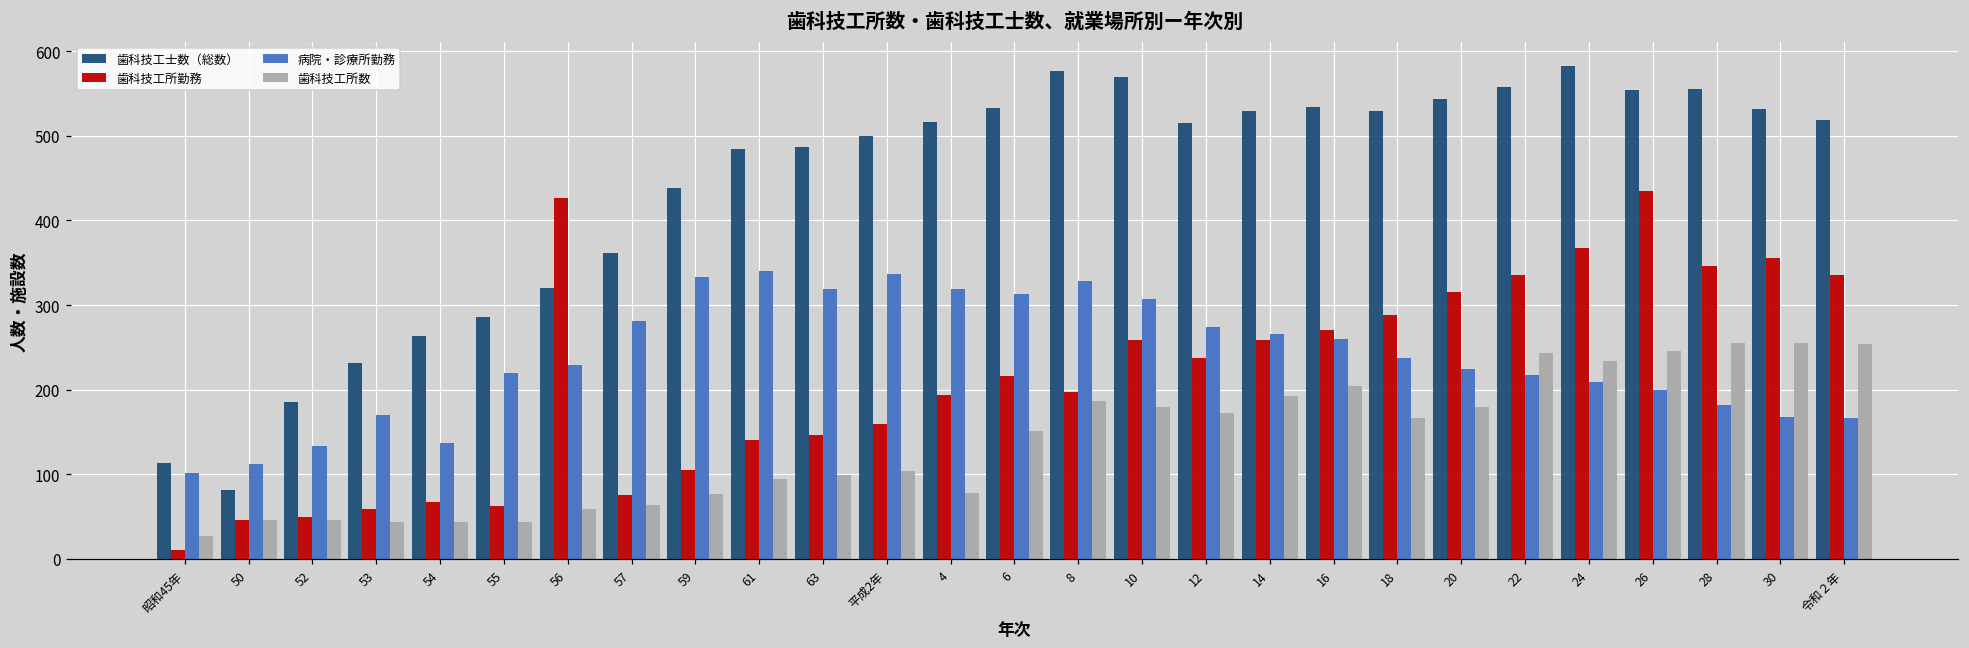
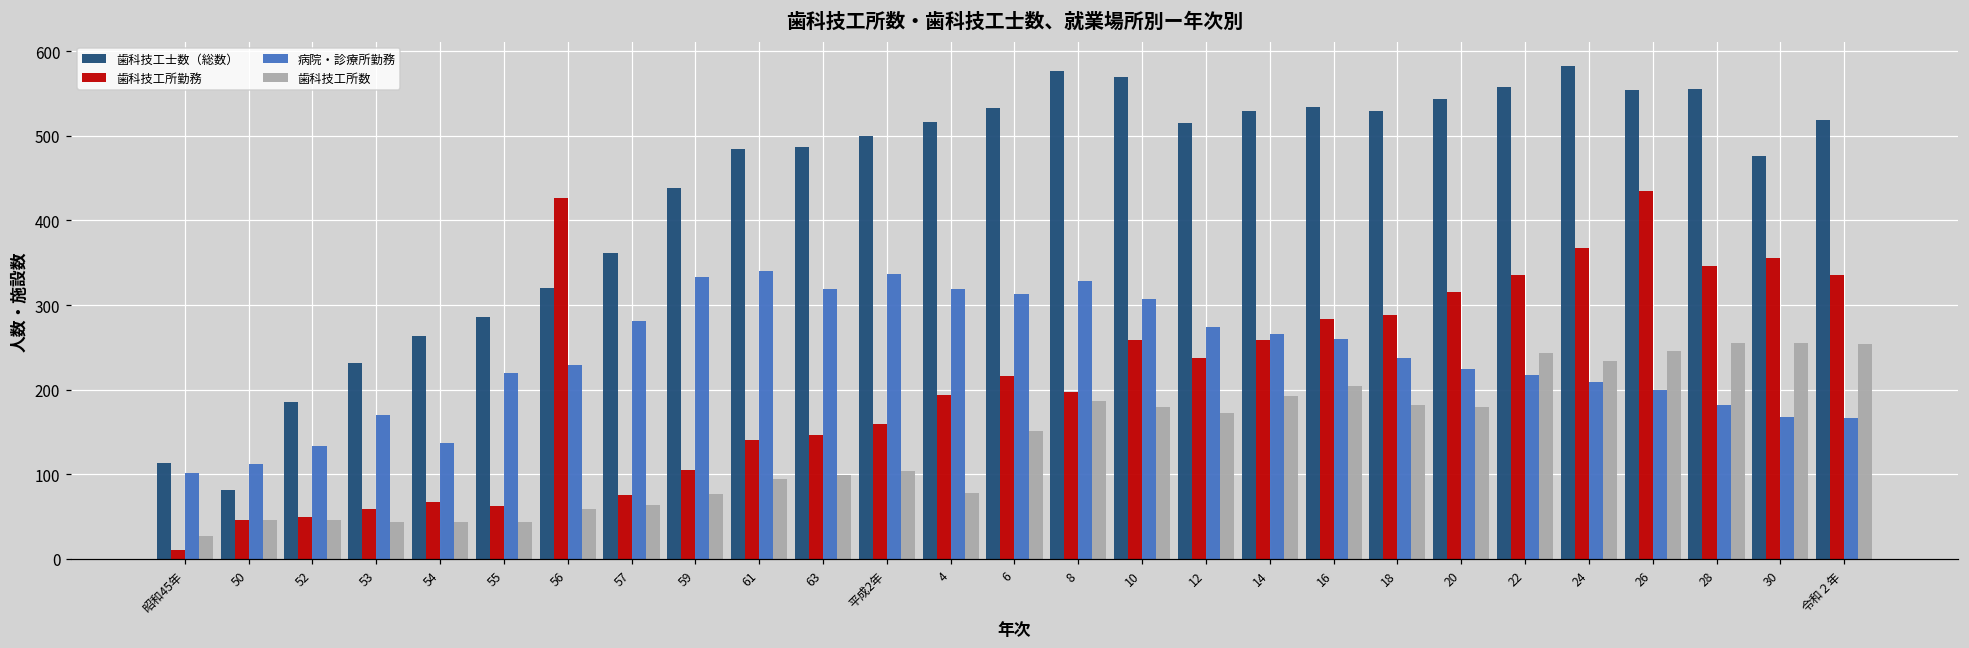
歯科技工所勤務, 16: 270 -> 280
歯科技工所数, 18: 170 -> 180
歯科技工士数（総数）, 30: 530 -> 480
